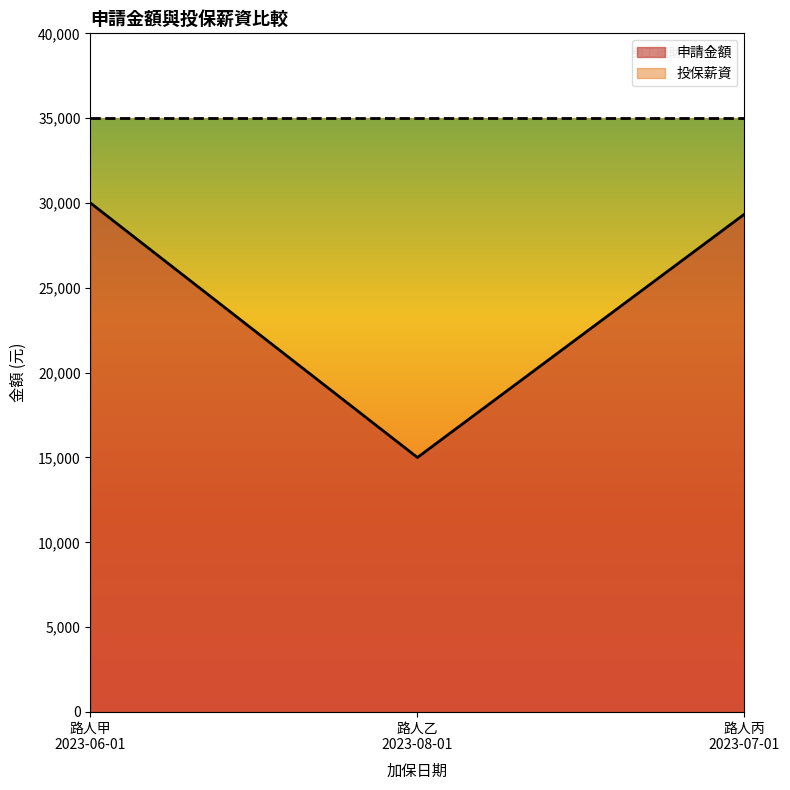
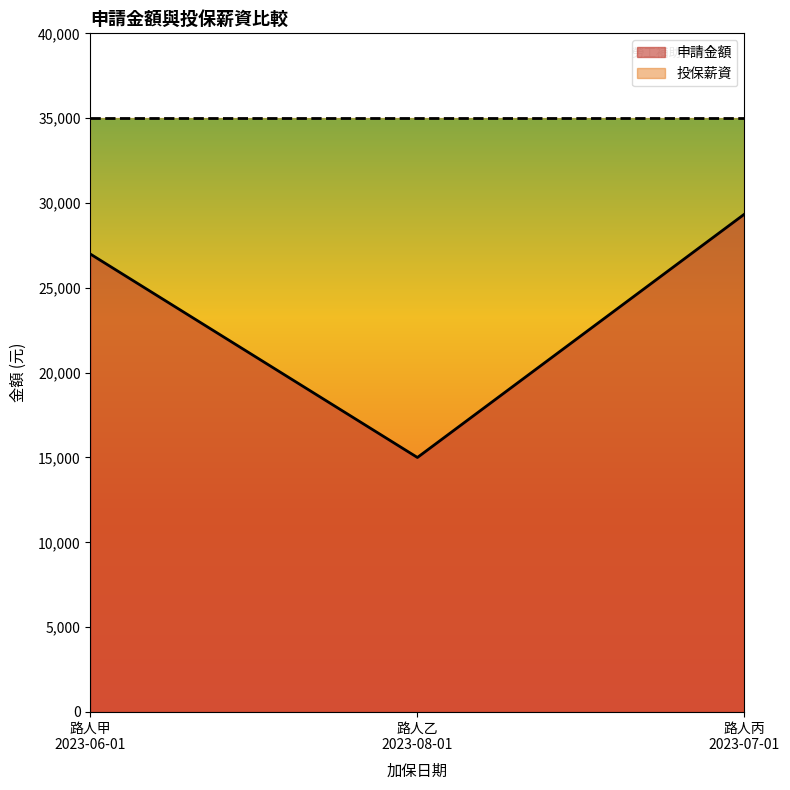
申請金額, 路人甲 2023-06-01: 30,000 -> 27,000
